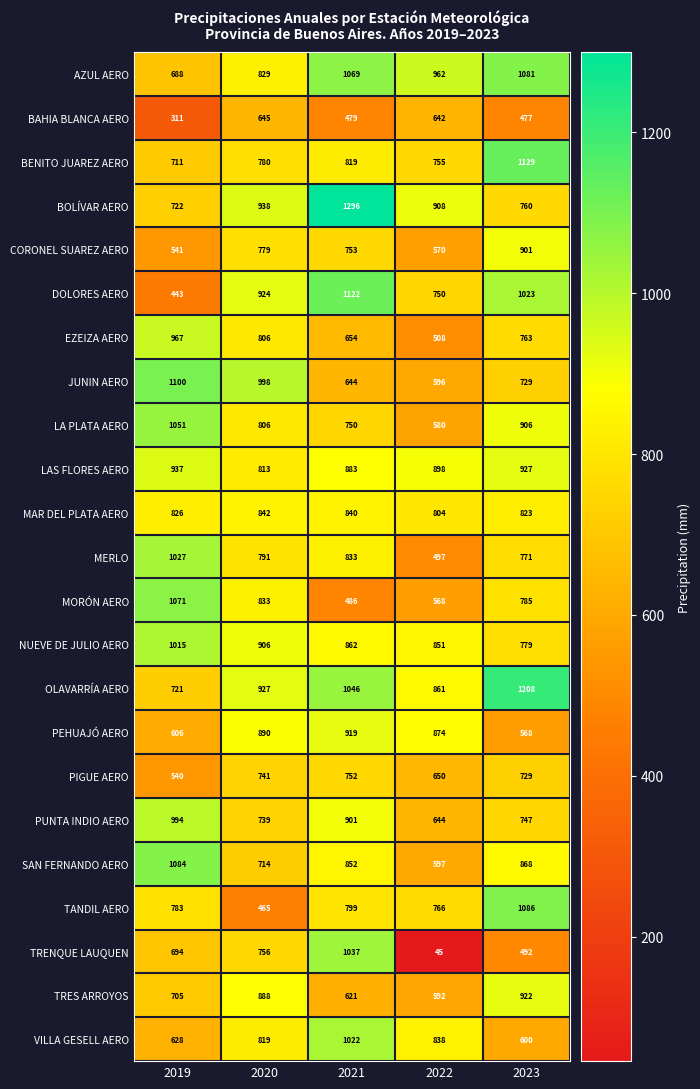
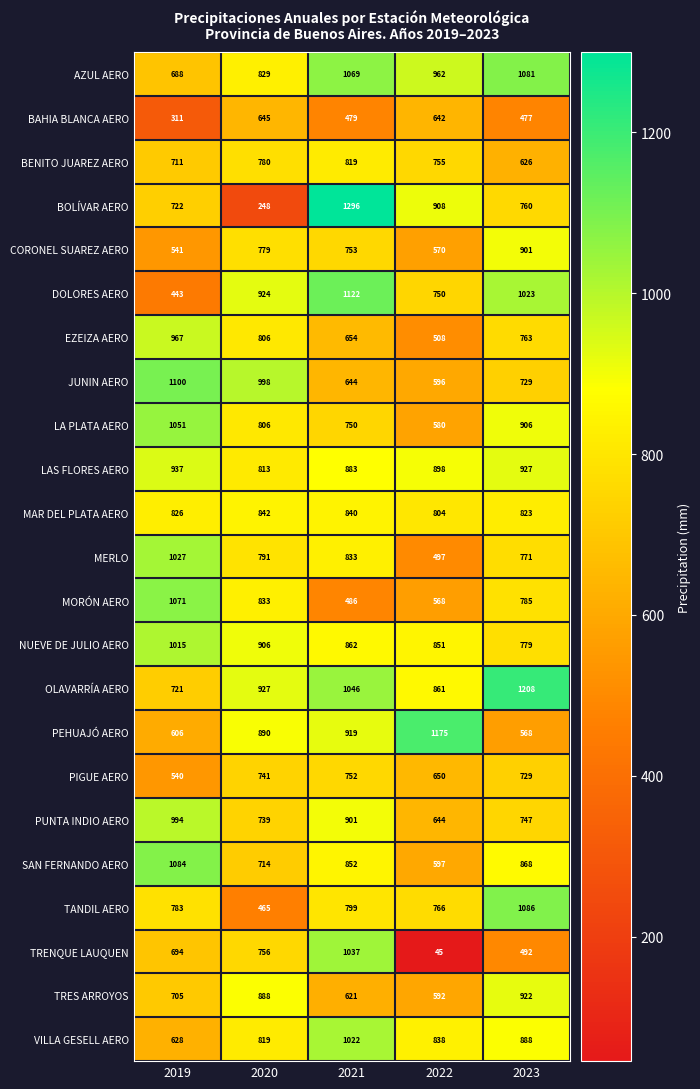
BENITO JUAREZ AERO, 2023: 1129 -> 626
BOLÍVAR AERO, 2020: 938 -> 248
PEHUAJÓ AERO, 2022: 874 -> 1175
VILLA GESELL AERO, 2023: 600 -> 888
